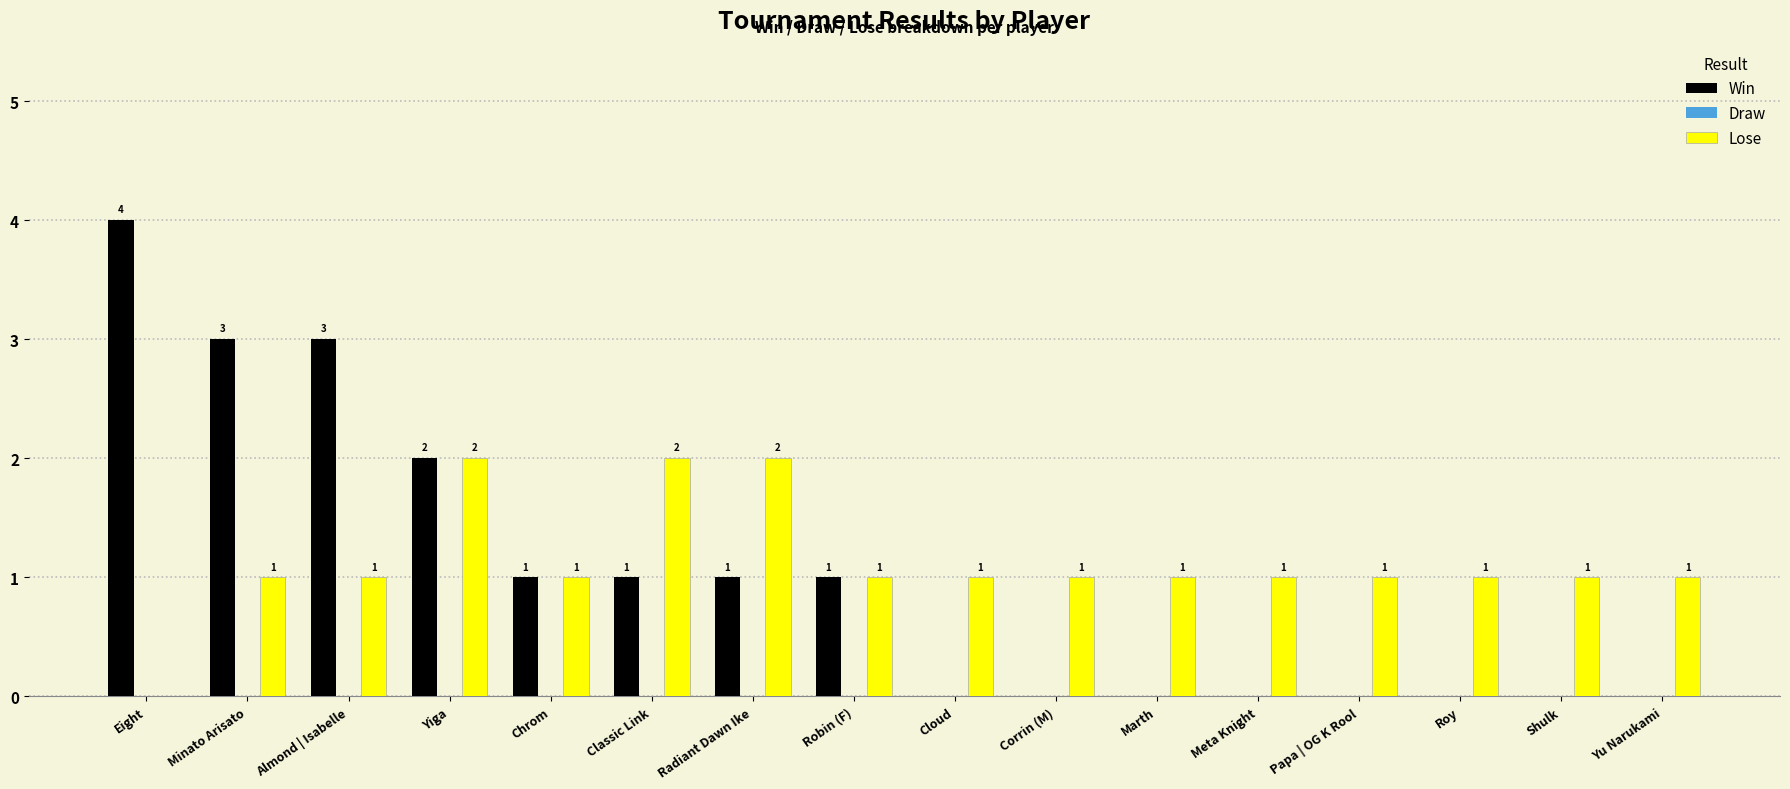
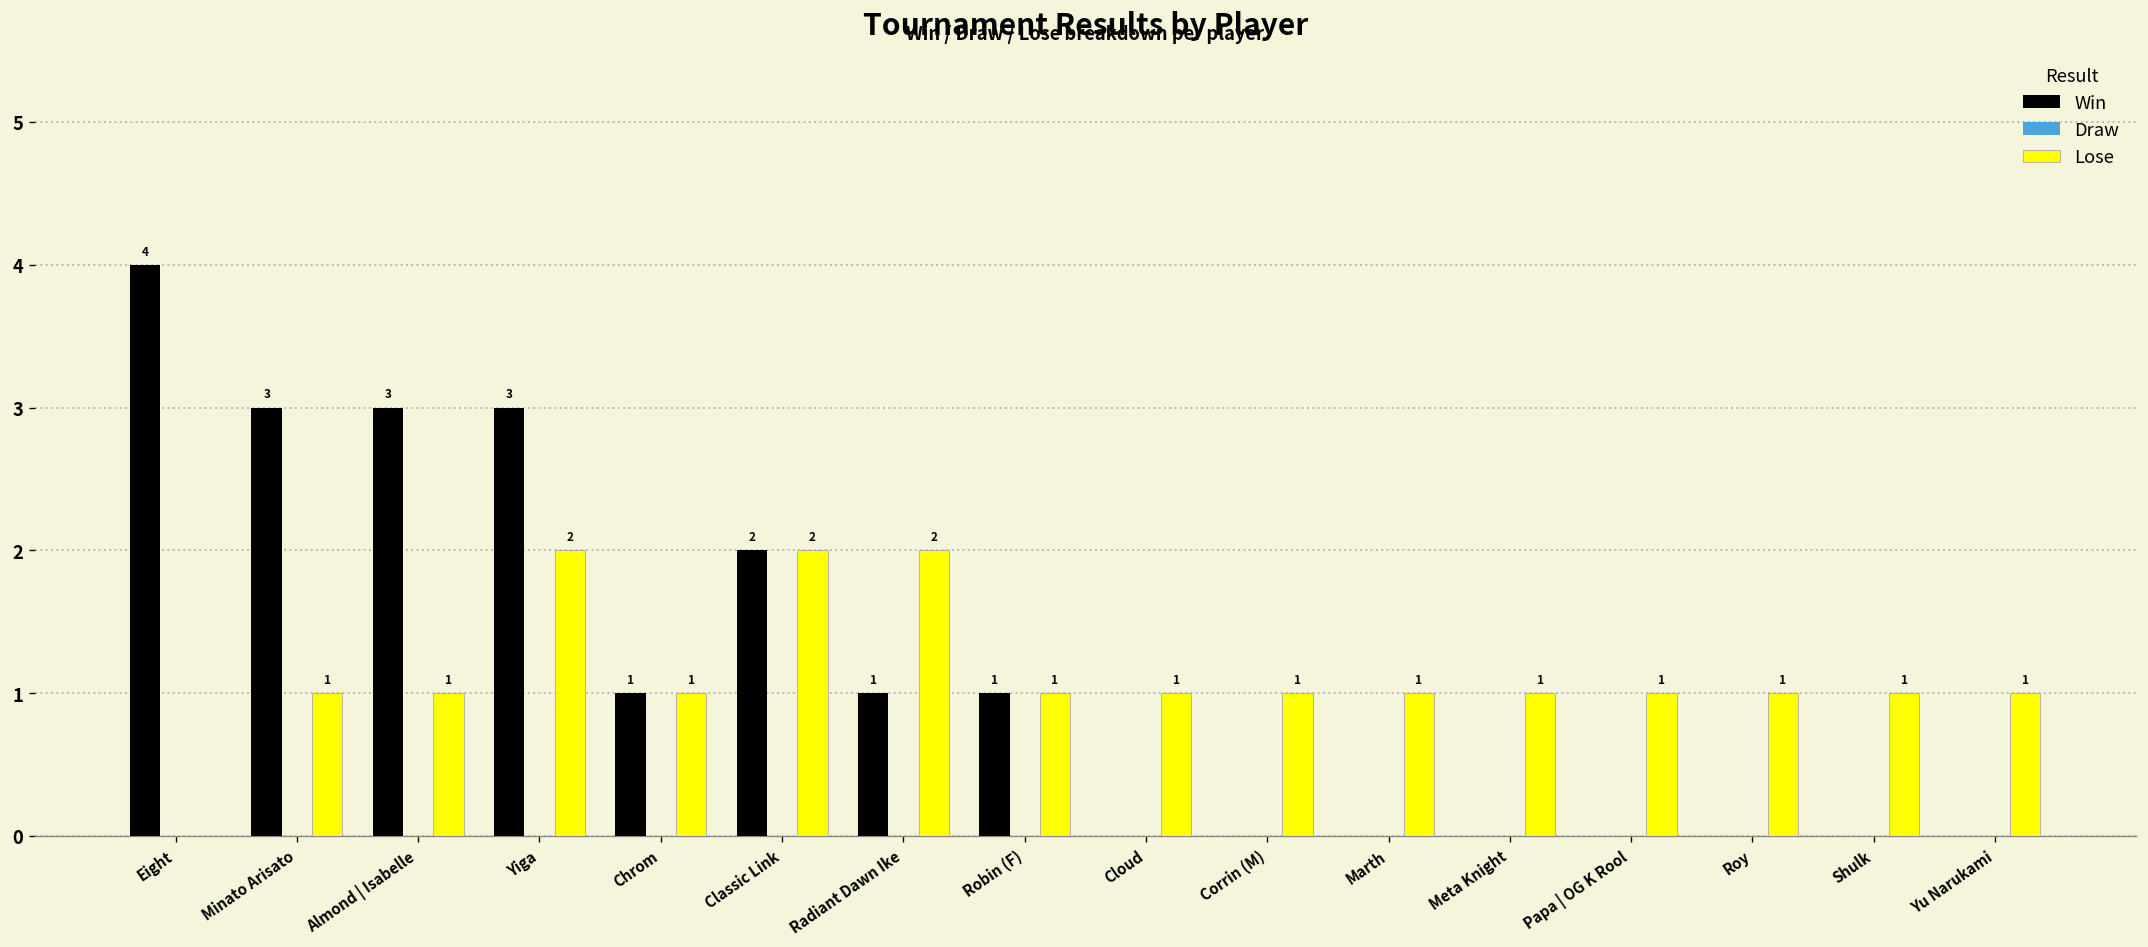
Win, Yiga: 2 -> 3
Win, Classic Link: 1 -> 2
